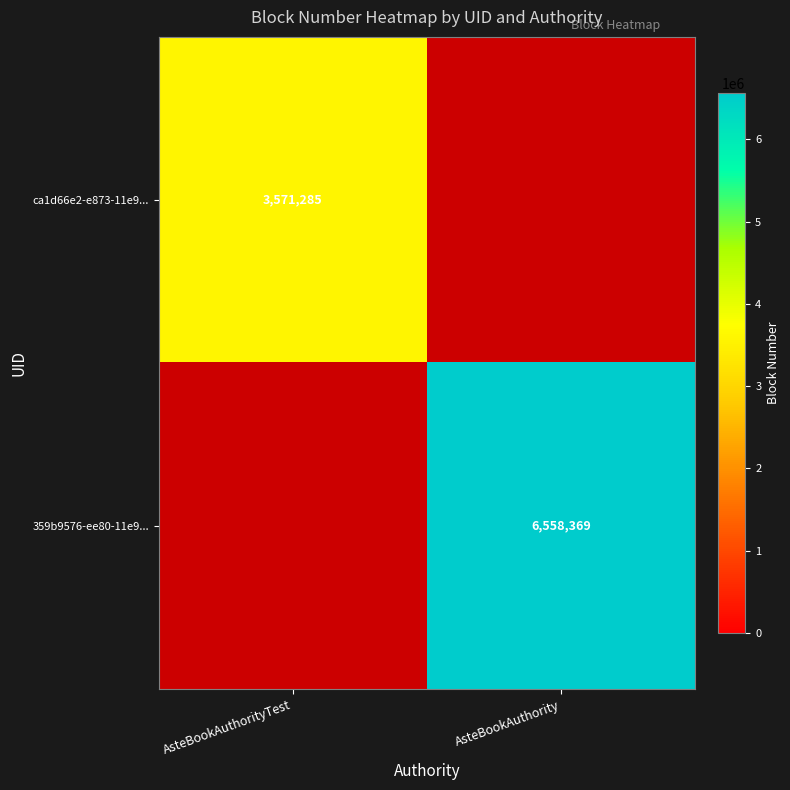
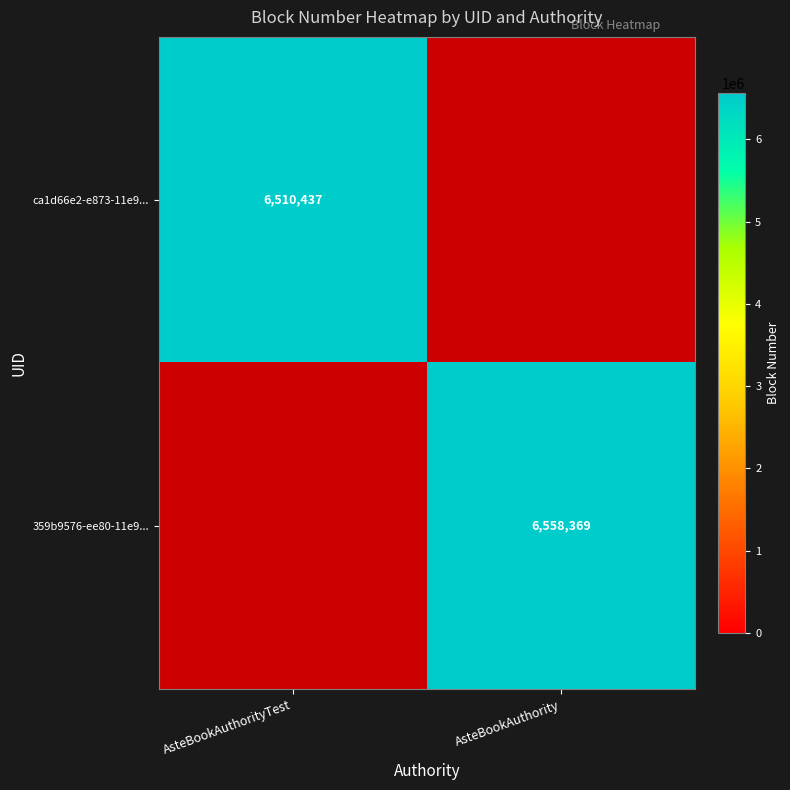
ca1d66e2-e873-11e9..., AsteBookAuthorityTest: 3,571,285 -> 6,510,437
